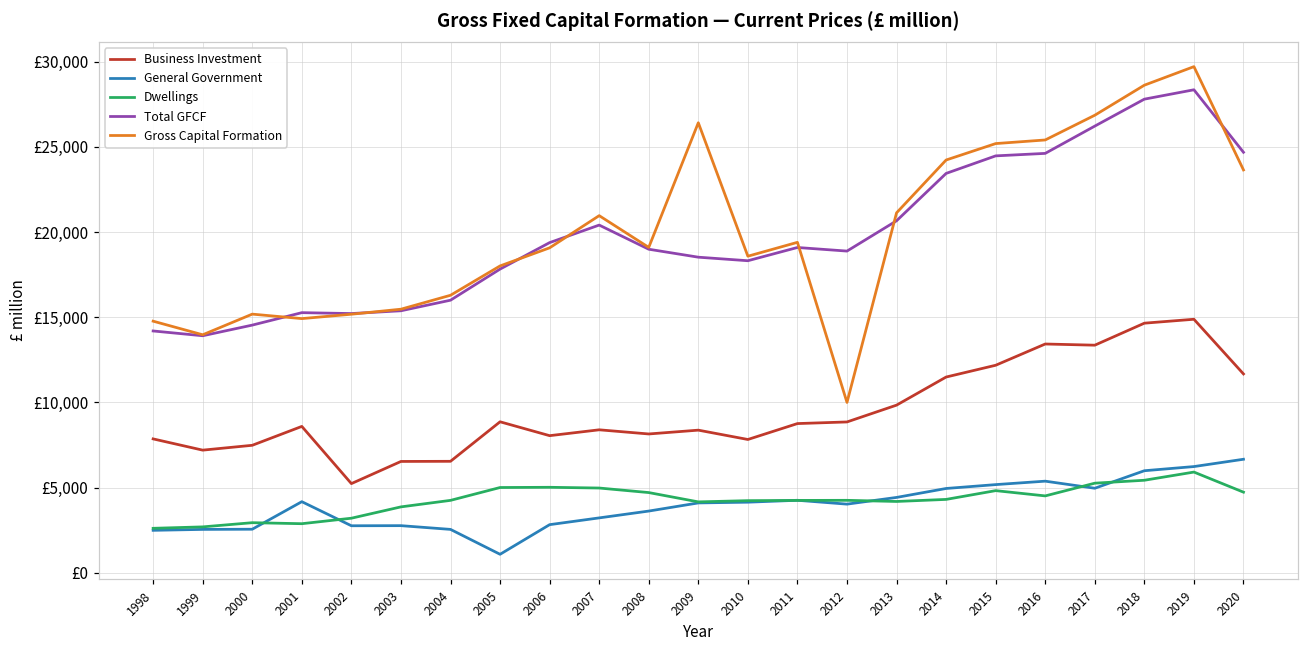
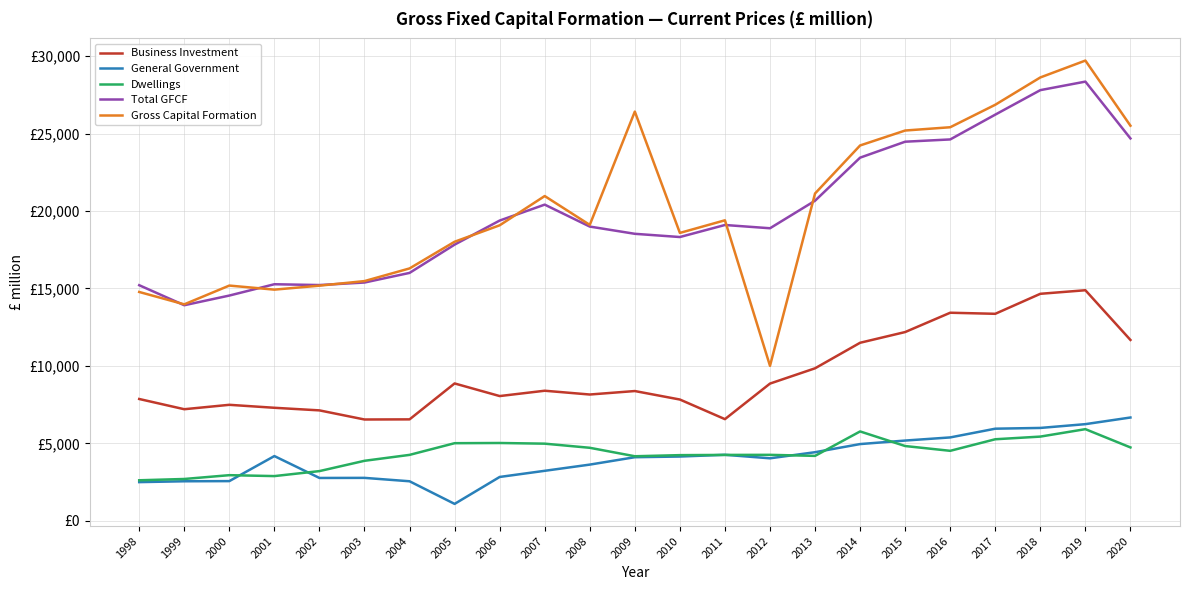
Total GFCF, 1998: £14,200 -> £15,200
Business Investment, 2001: £8,600 -> £7,300
Business Investment, 2002: £5,200 -> £7,100
Business Investment, 2011: £8,800 -> £6,600
Dwellings, 2014: £4,300 -> £5,800
General Government, 2017: £5,000 -> £5,900
Gross Capital Formation, 2020: £23,600 -> £25,500
